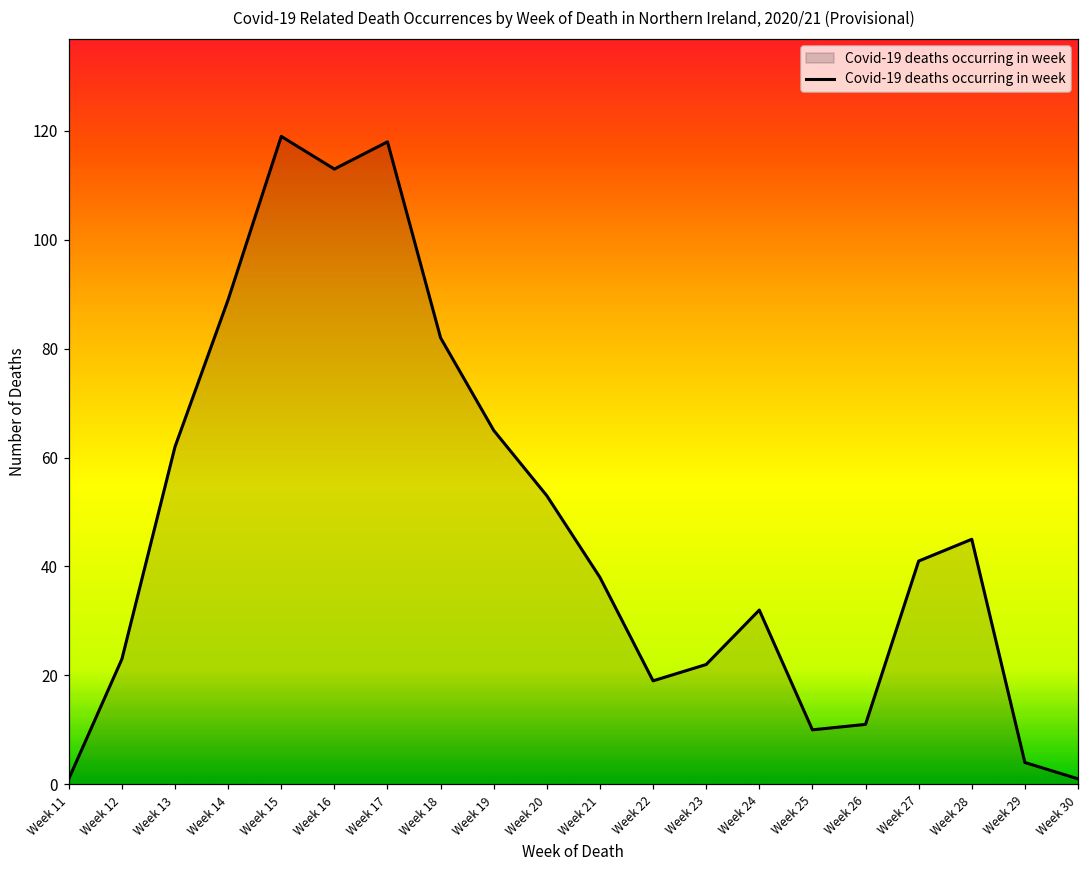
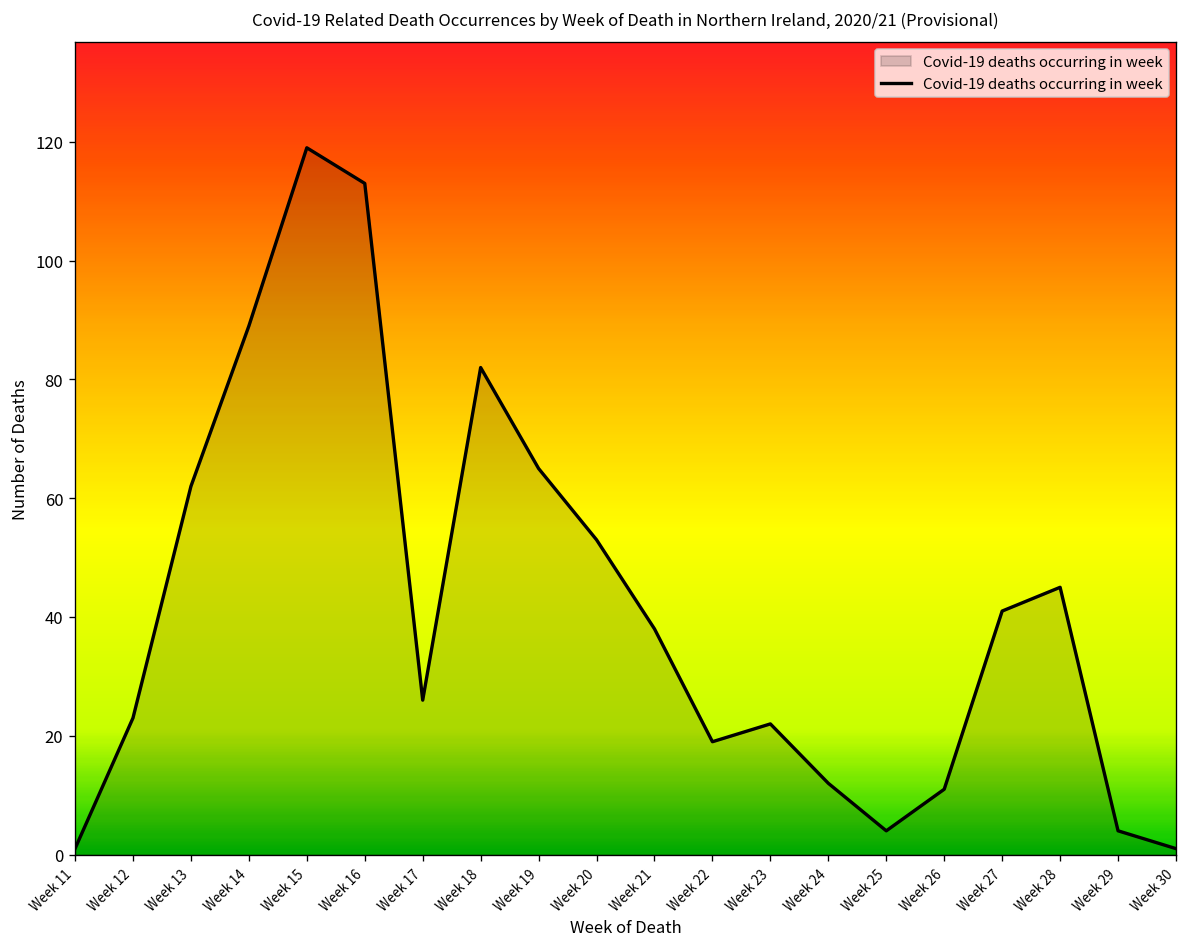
Week 17: 118 -> 26
Week 24: 32 -> 12
Week 25: 10 -> 4
